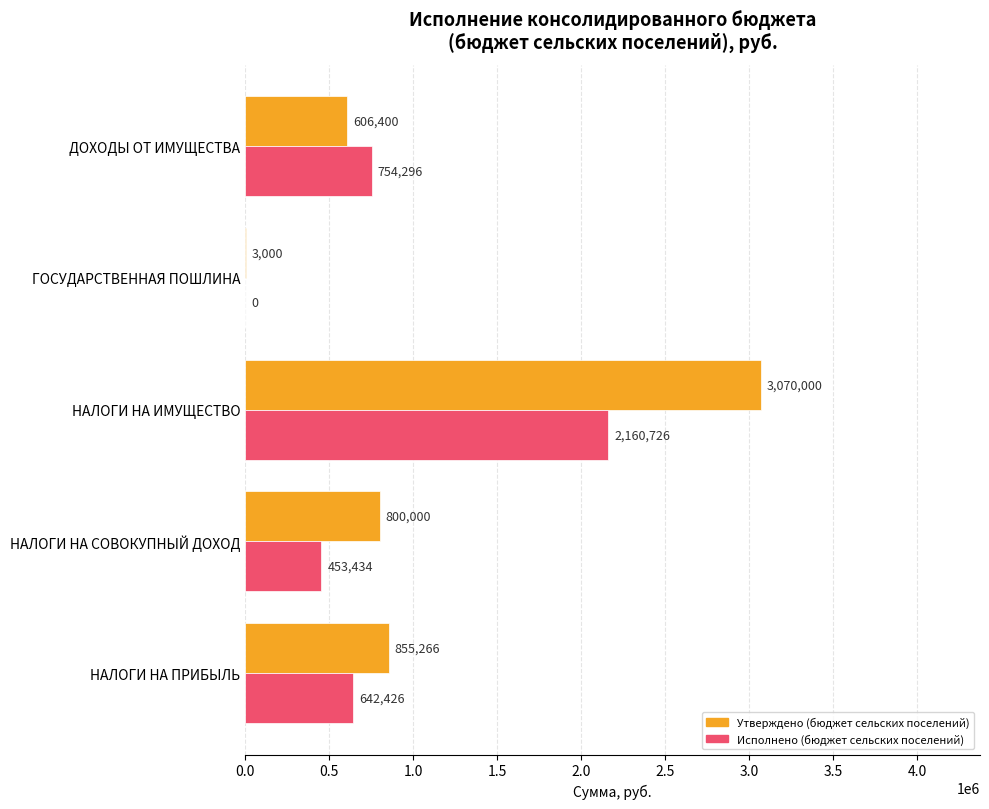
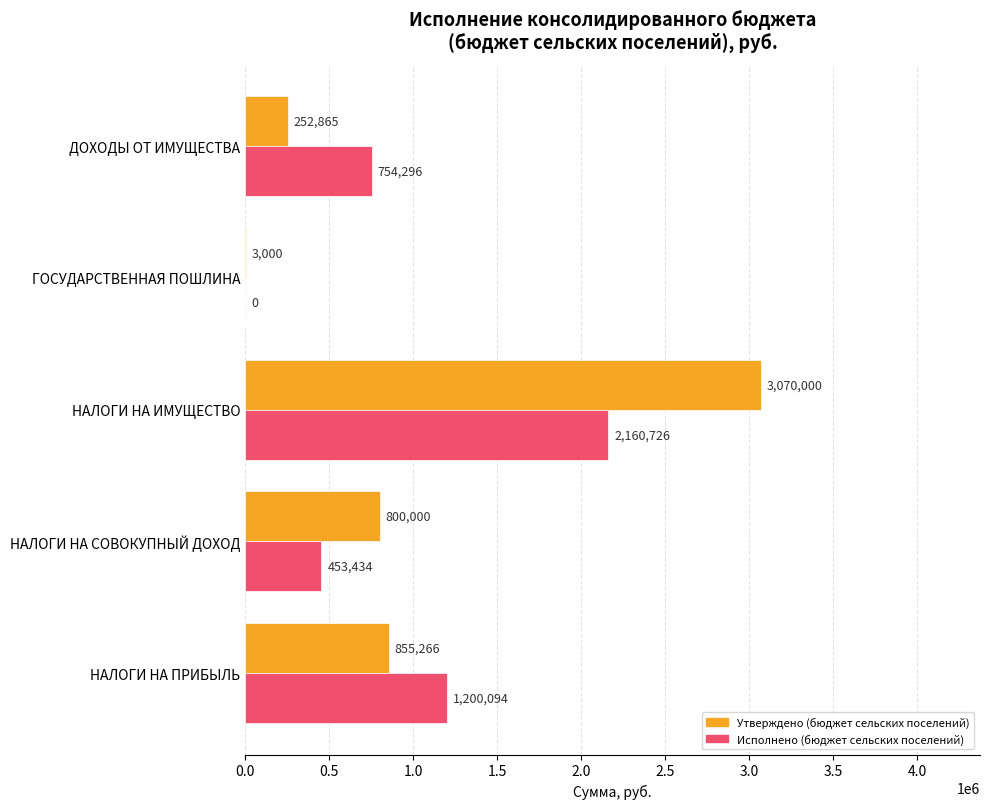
Утверждено (бюджет сельских поселений), ДОХОДЫ ОТ ИМУЩЕСТВА: 606,400 -> 252,865
Исполнено (бюджет сельских поселений), НАЛОГИ НА ПРИБЫЛЬ: 642,426 -> 1,200,094
